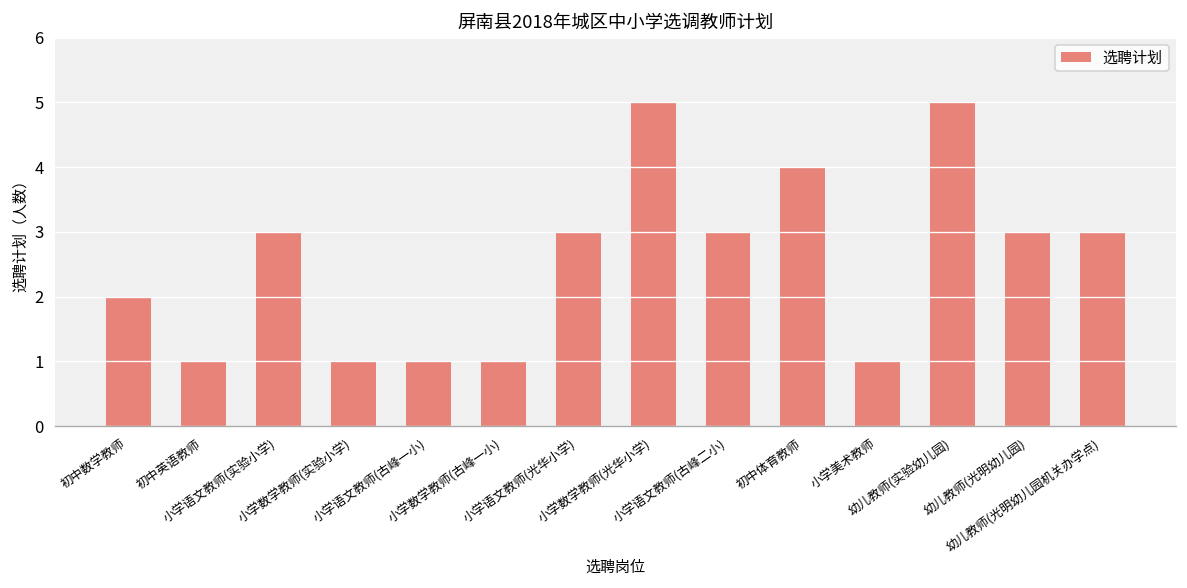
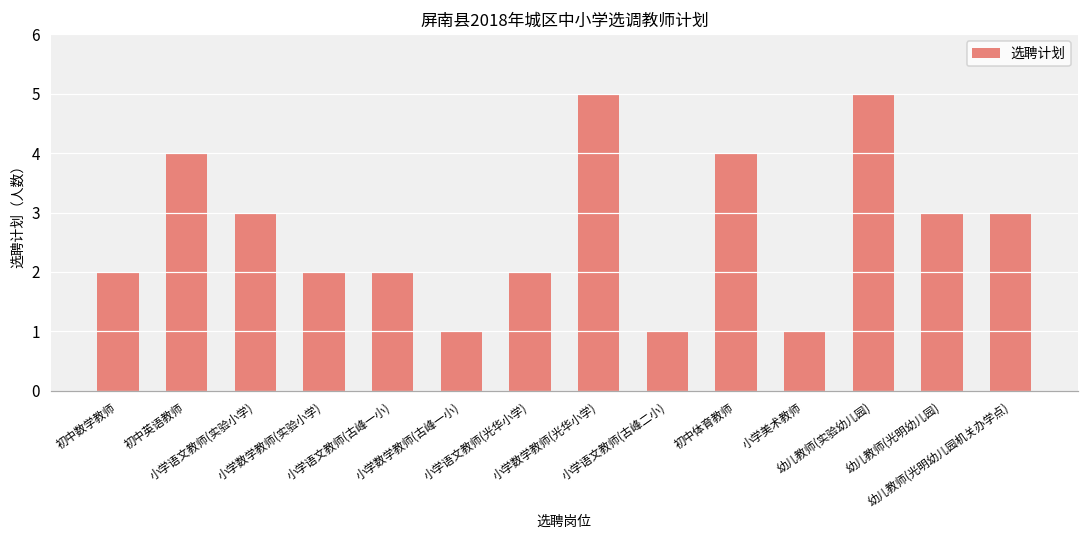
初中英语教师: 1 -> 4
小学数学教师(实验小学): 1 -> 2
小学语文教师(古峰一小): 1 -> 2
小学语文教师(光华小学): 3 -> 2
小学语文教师(古峰二小): 3 -> 1
